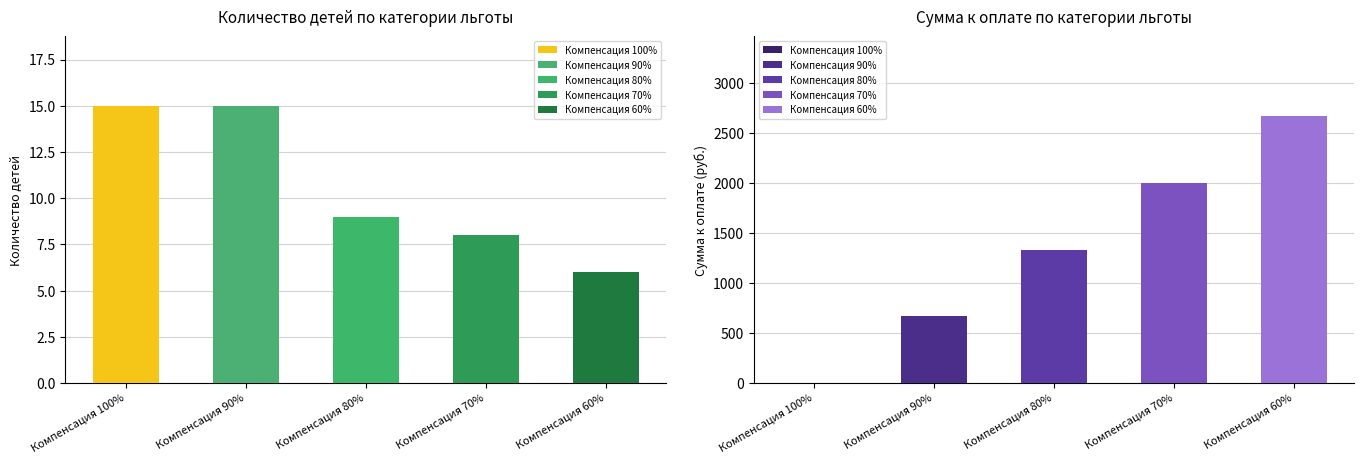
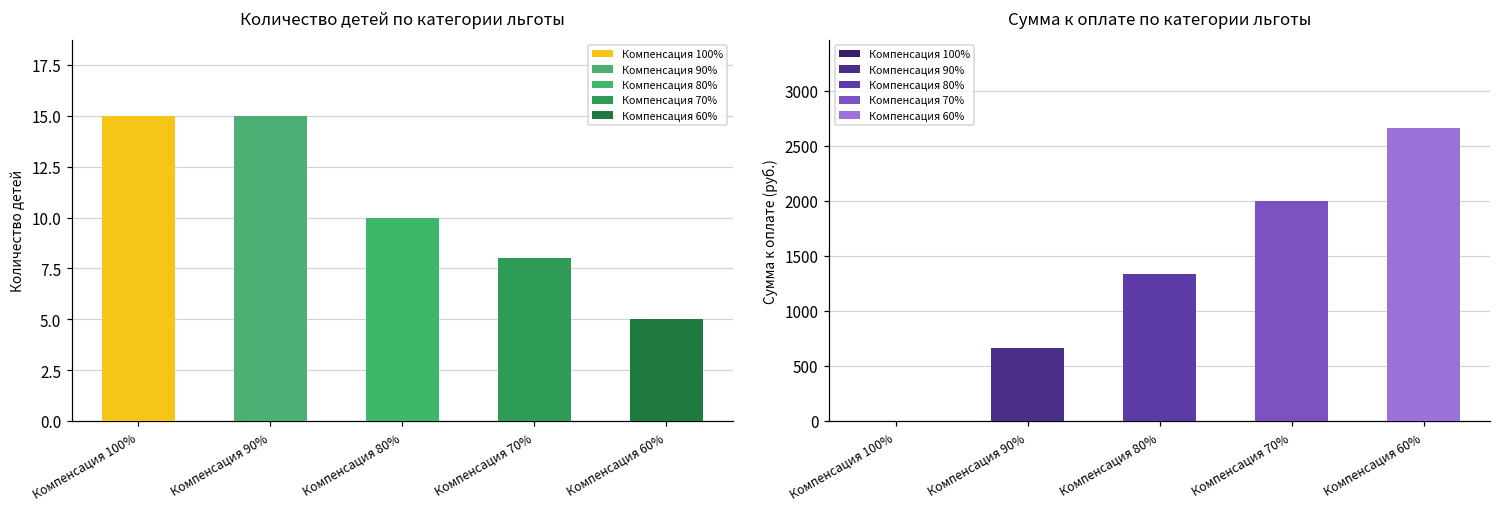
Количество детей по категории льготы, Компенсация 80%: 9 -> 10
Количество детей по категории льготы, Компенсация 60%: 6 -> 5
